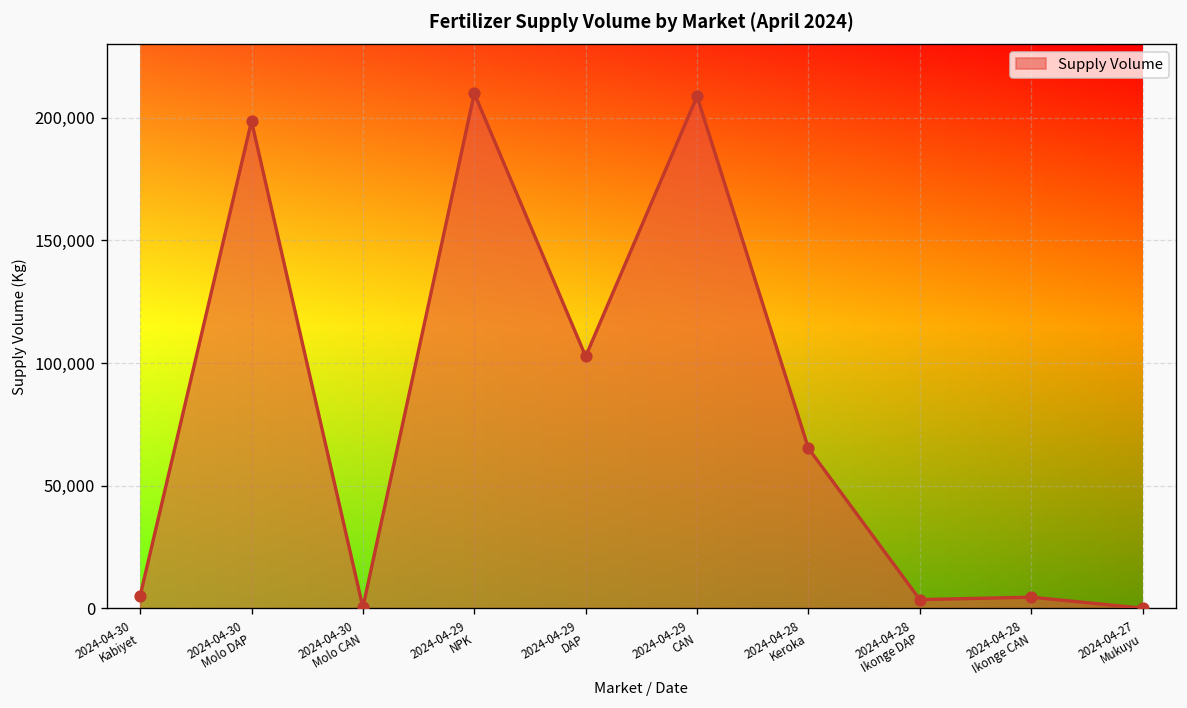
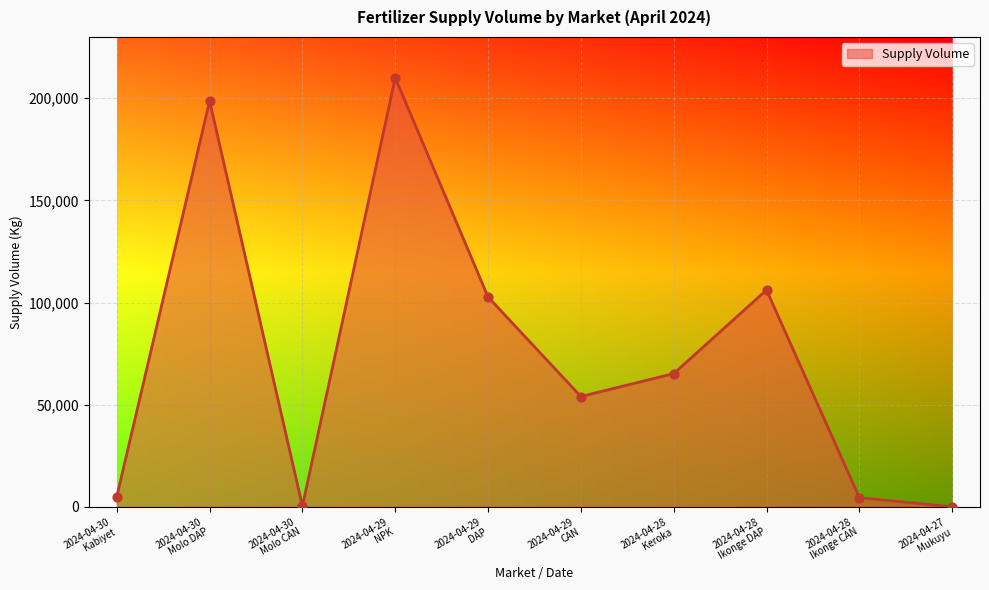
2024-04-29 CAN: 209,000 -> 54,000
2024-04-28 Ikonge DAP: 4,000 -> 106,000
